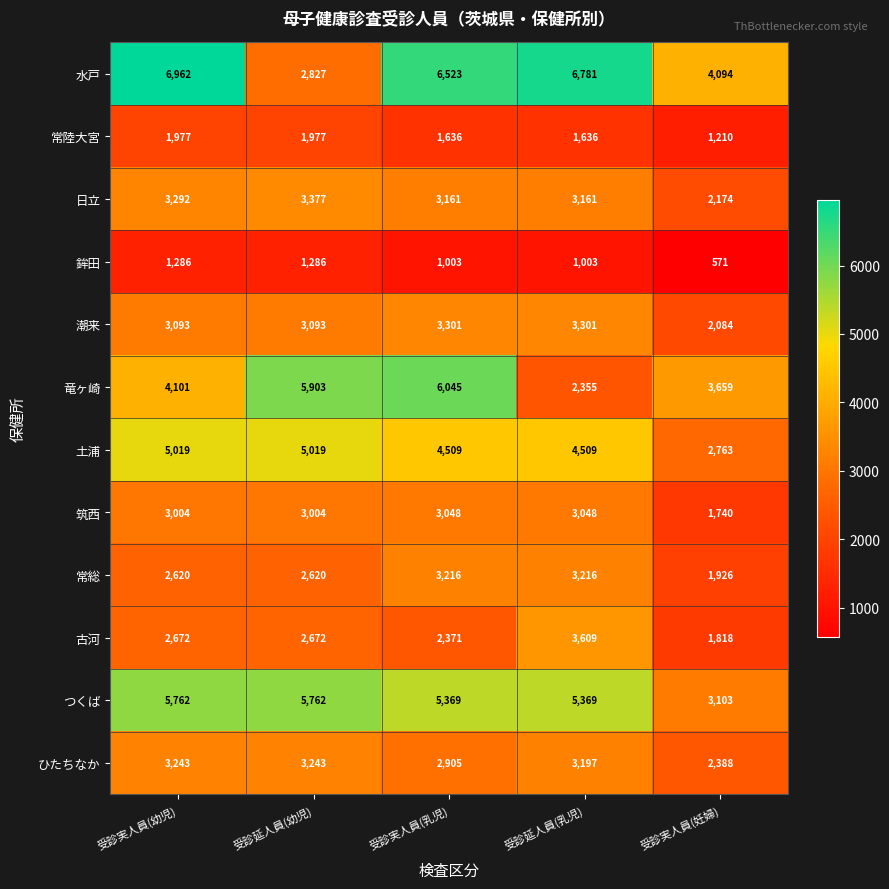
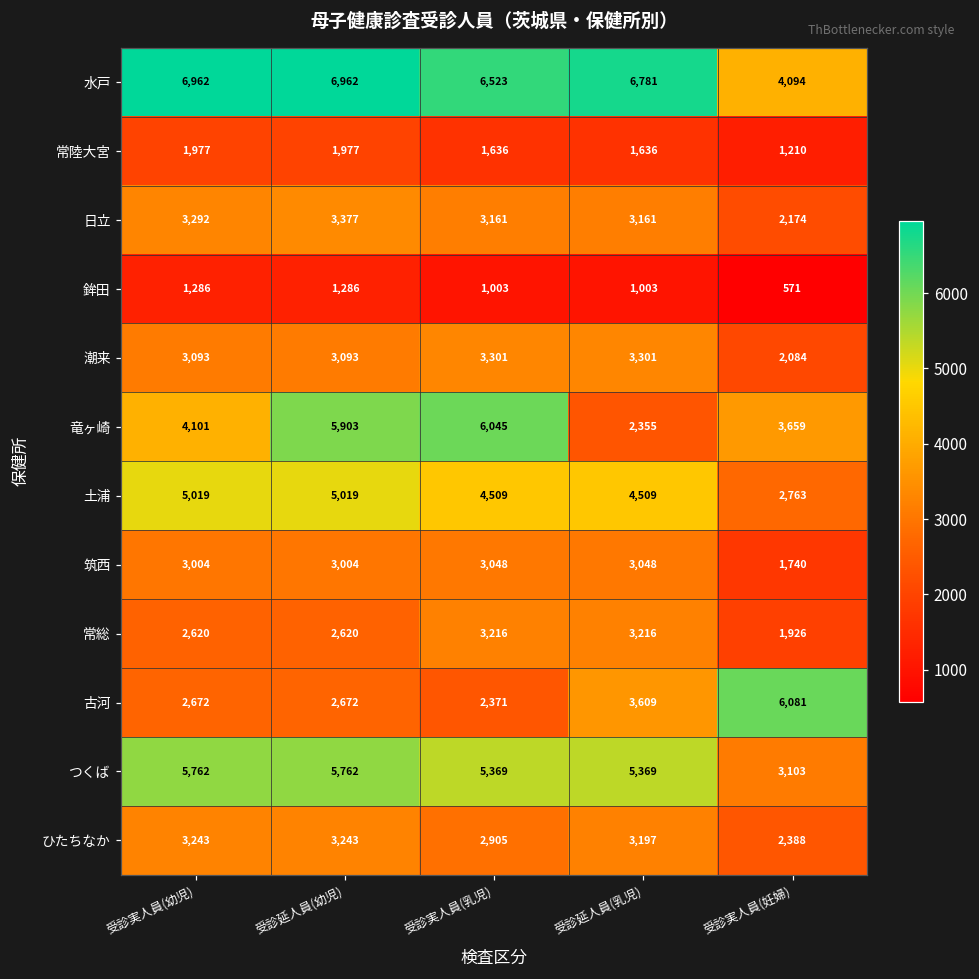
水戸, 受診延人員(幼児): 2,827 -> 6,962
古河, 受診実人員(妊婦): 1,818 -> 6,081
